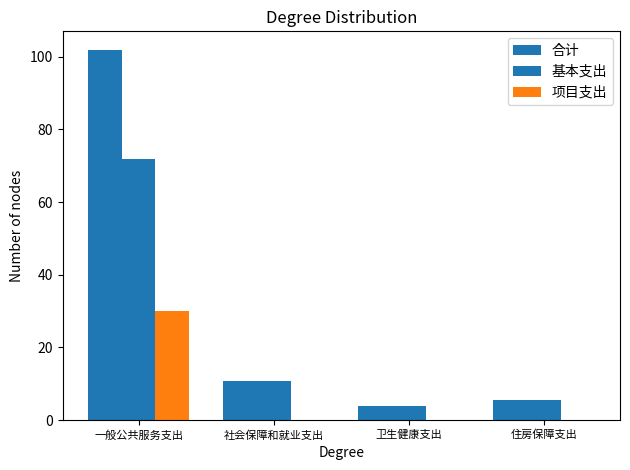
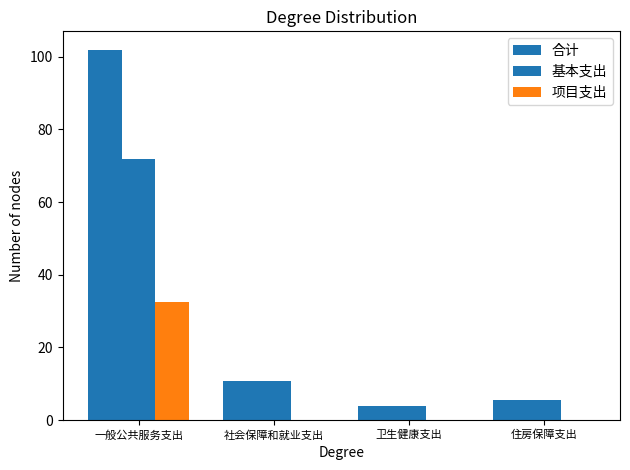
项目支出, 一般公共服务支出: 30 -> 33
